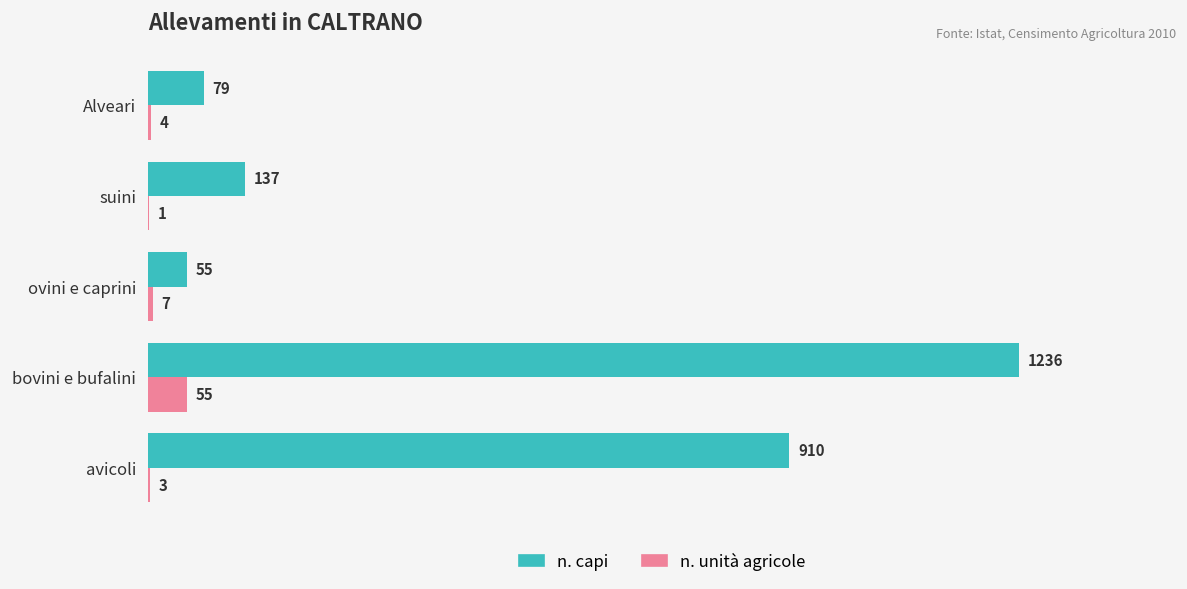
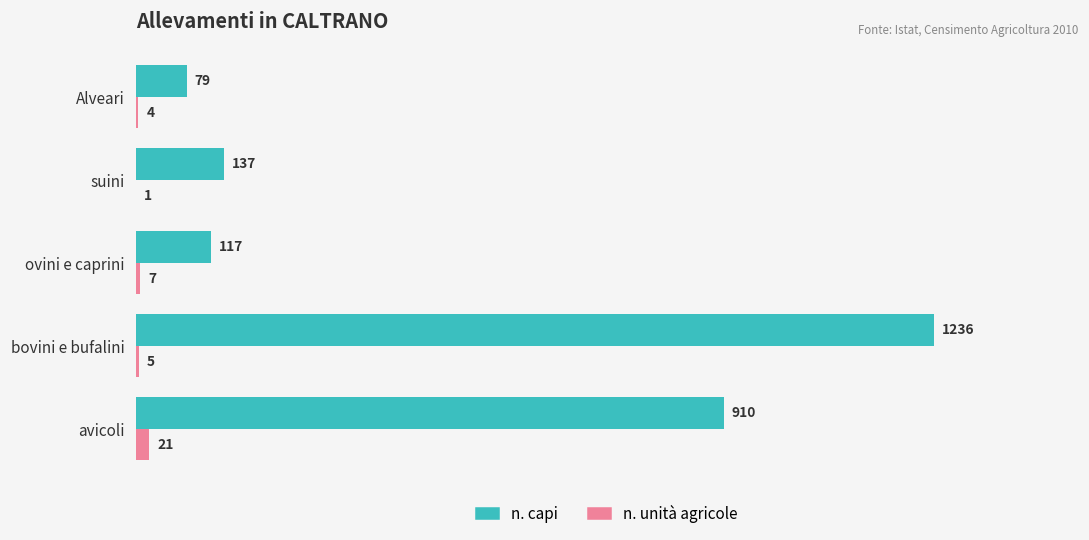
n. capi, ovini e caprini: 55 -> 117
n. unità agricole, bovini e bufalini: 55 -> 5
n. unità agricole, avicoli: 3 -> 21
